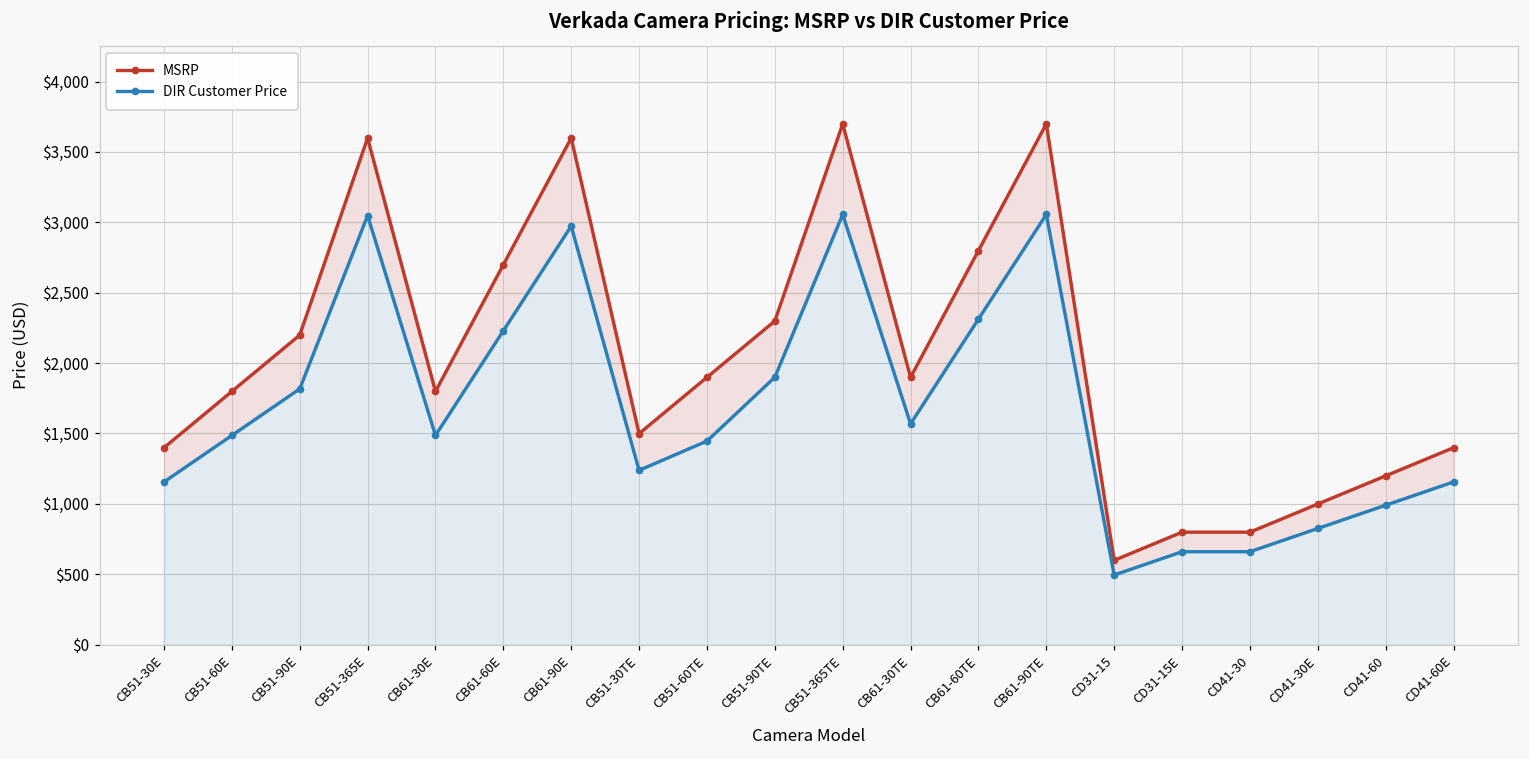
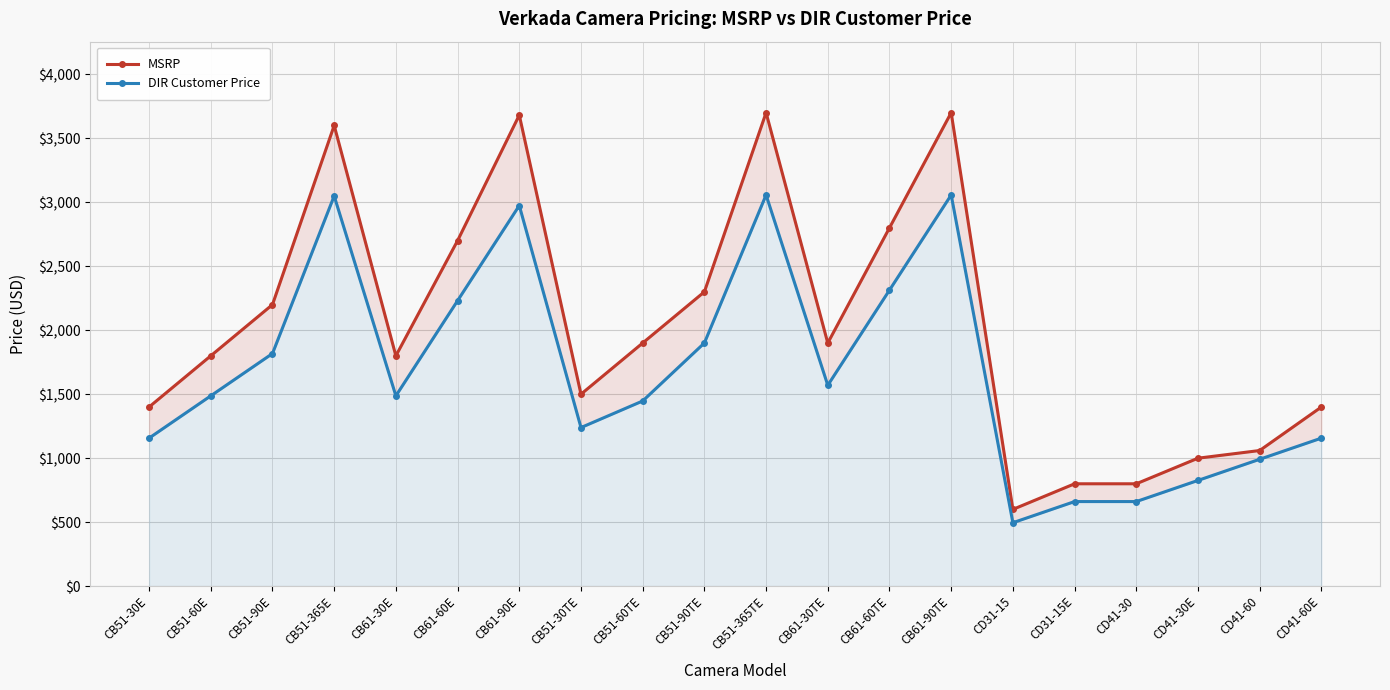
MSRP, CB61-90E: $3,600 -> $3,680
MSRP, CD41-60: $1,200 -> $1,060
